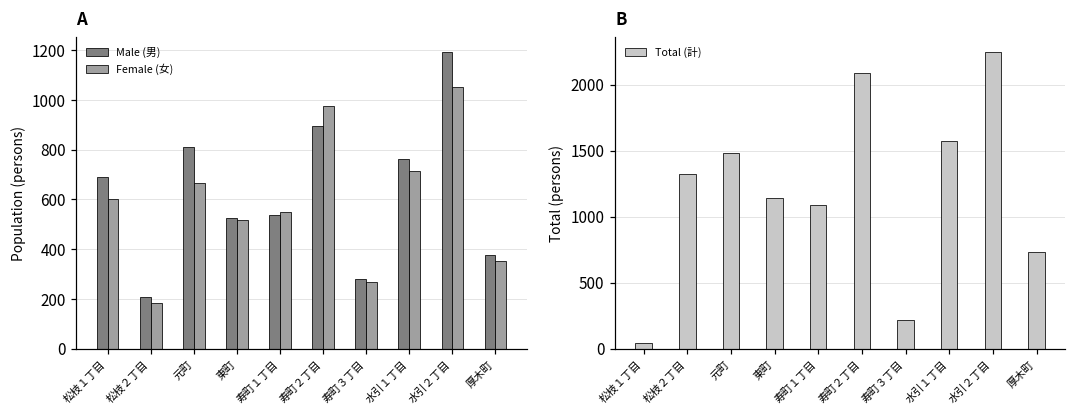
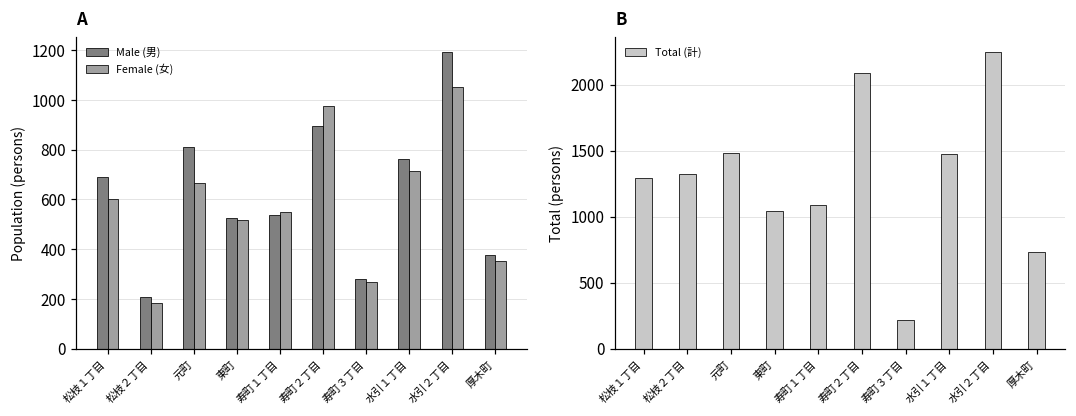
B, 松枝１丁目: 50 -> 1290
B, 東町: 1140 -> 1040
B, 水引１丁目: 1570 -> 1480
